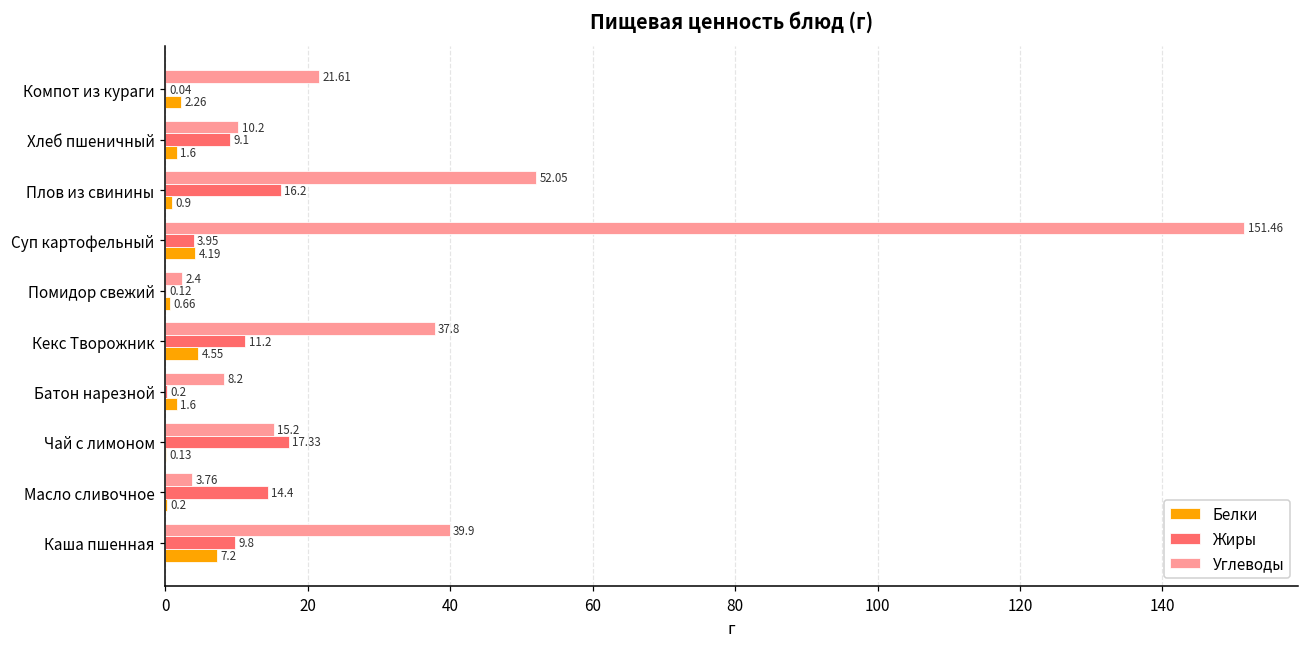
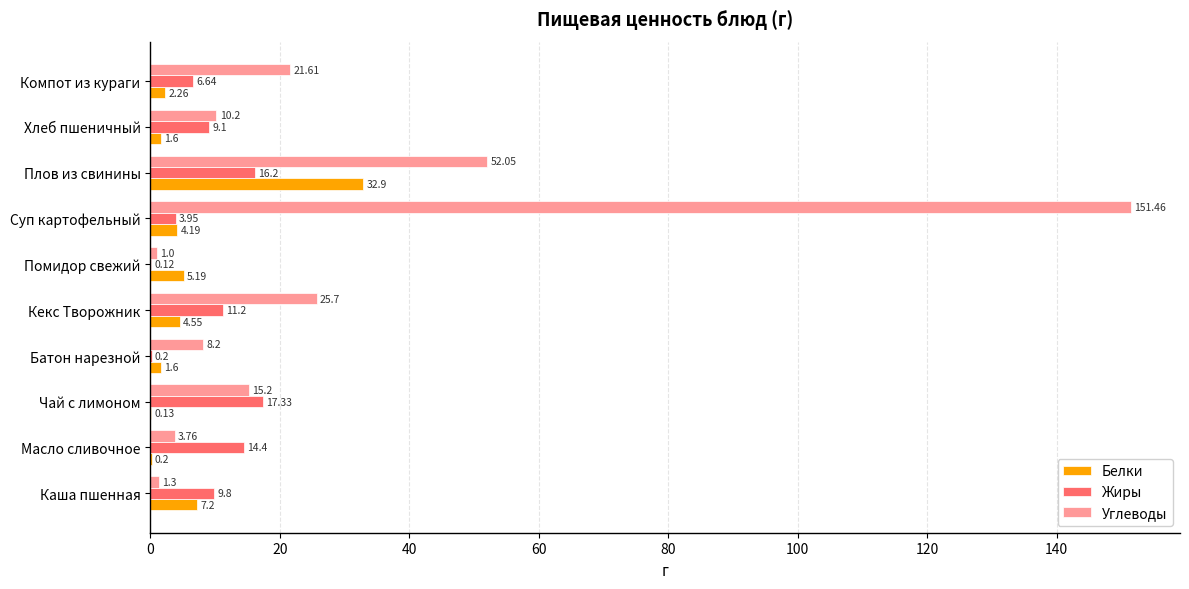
Жиры, Компот из кураги: 0.04 -> 6.64
Белки, Плов из свинины: 0.9 -> 32.9
Углеводы, Помидор свежий: 2.4 -> 1.0
Белки, Помидор свежий: 0.66 -> 5.19
Углеводы, Кекс Творожник: 37.8 -> 25.7
Углеводы, Каша пшенная: 39.9 -> 1.3
